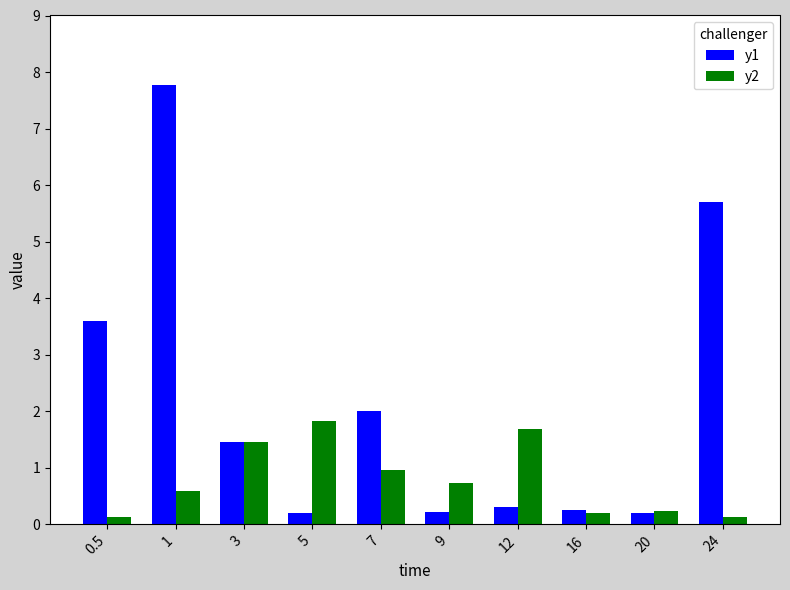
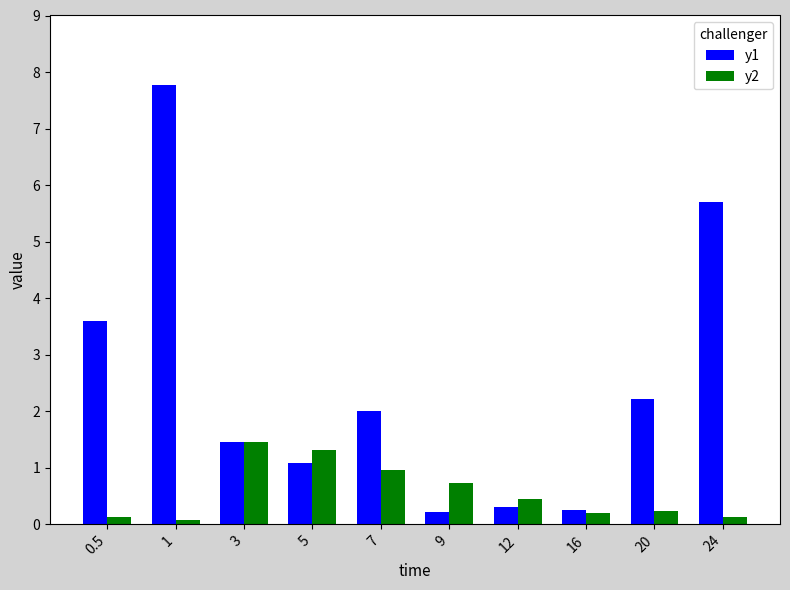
y2, 1: 0.6 -> 0.1
y1, 5: 0.2 -> 1.1
y2, 5: 1.8 -> 1.3
y2, 12: 1.7 -> 0.4
y1, 20: 0.2 -> 2.2
